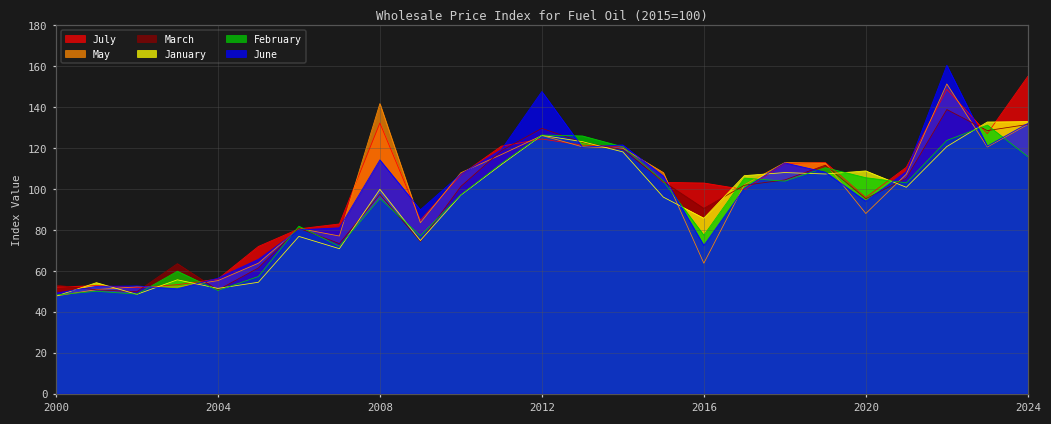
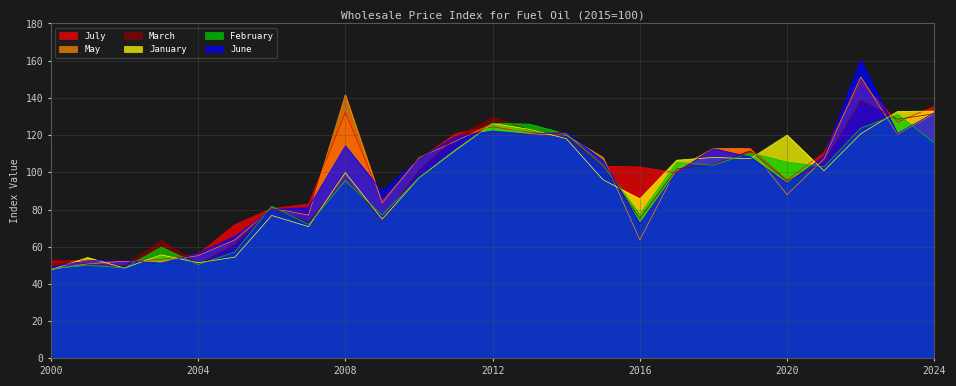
June, 2012: 148 -> 122
March, 2016: 91 -> 75
January, 2020: 109 -> 120
July, 2024: 155 -> 136
